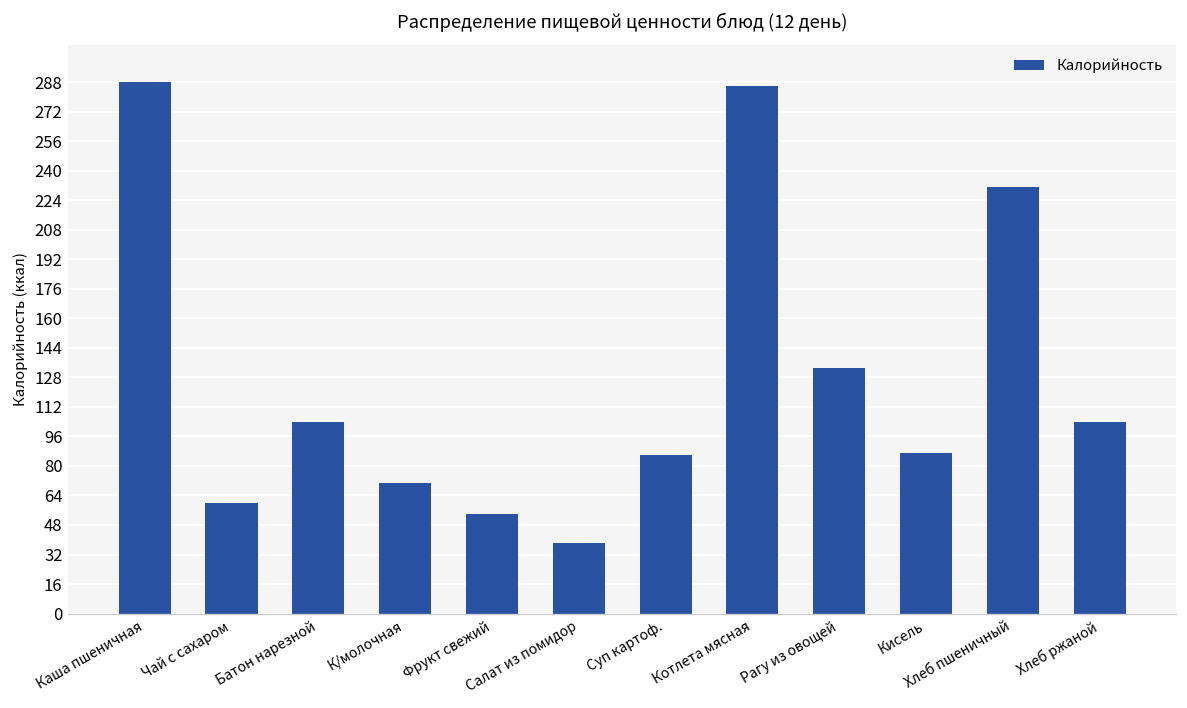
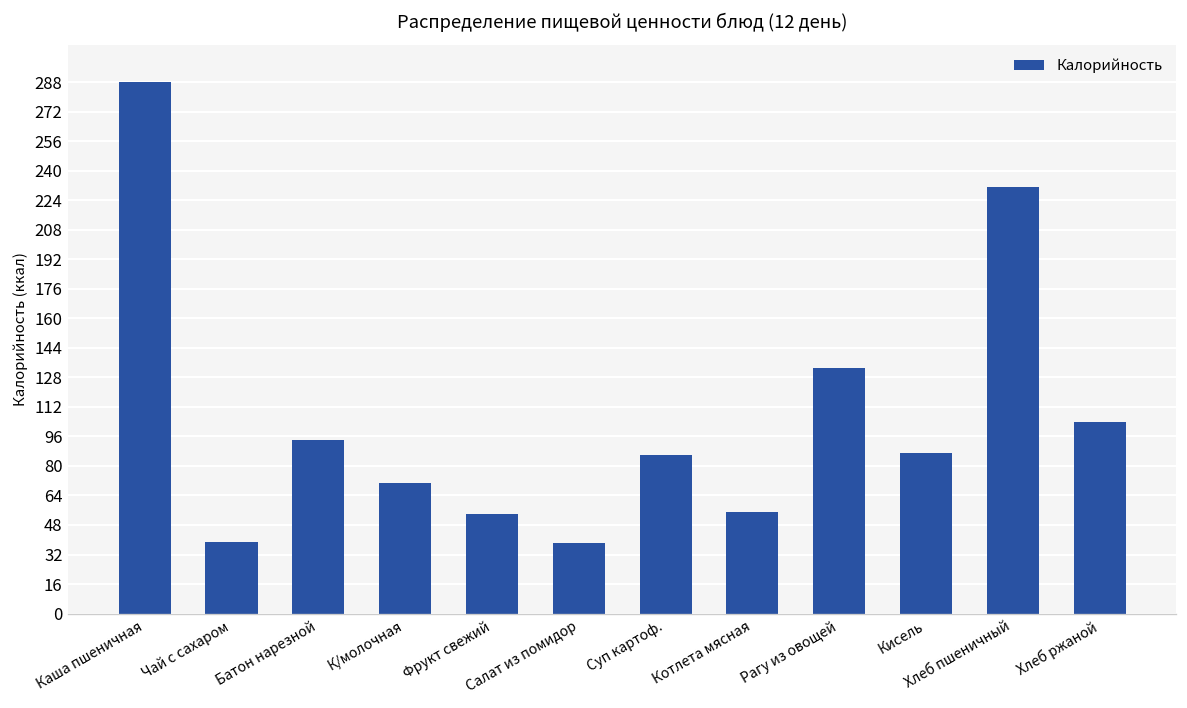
Чай с сахаром: 60 -> 39
Батон нарезной: 104 -> 94
Котлета мясная: 286 -> 55
